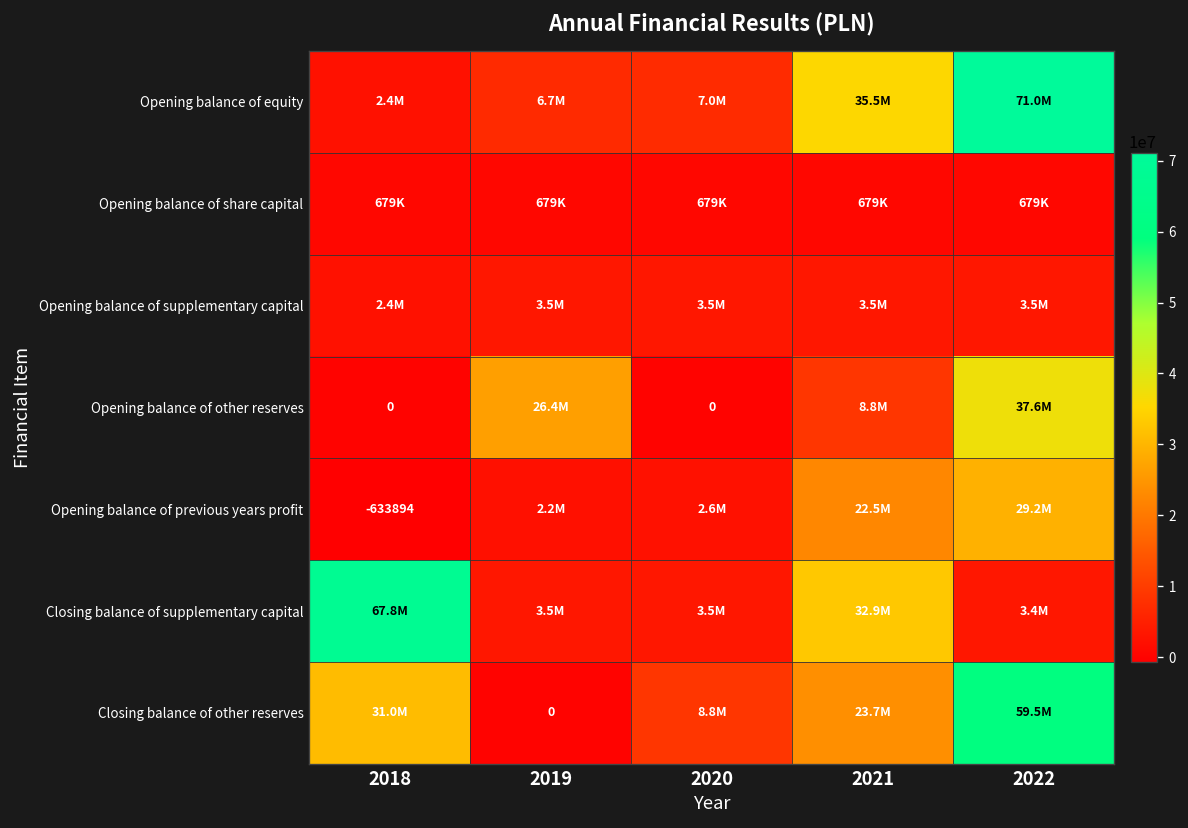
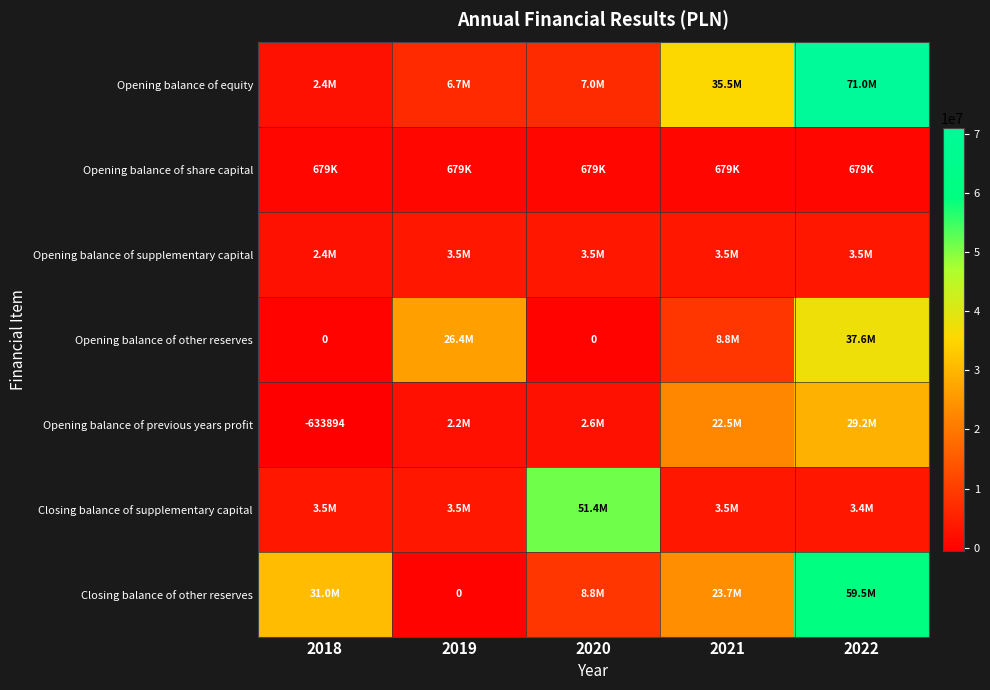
Closing balance of supplementary capital, 2018: 67.8M -> 3.5M
Closing balance of supplementary capital, 2020: 3.5M -> 51.4M
Closing balance of supplementary capital, 2021: 32.9M -> 3.5M
